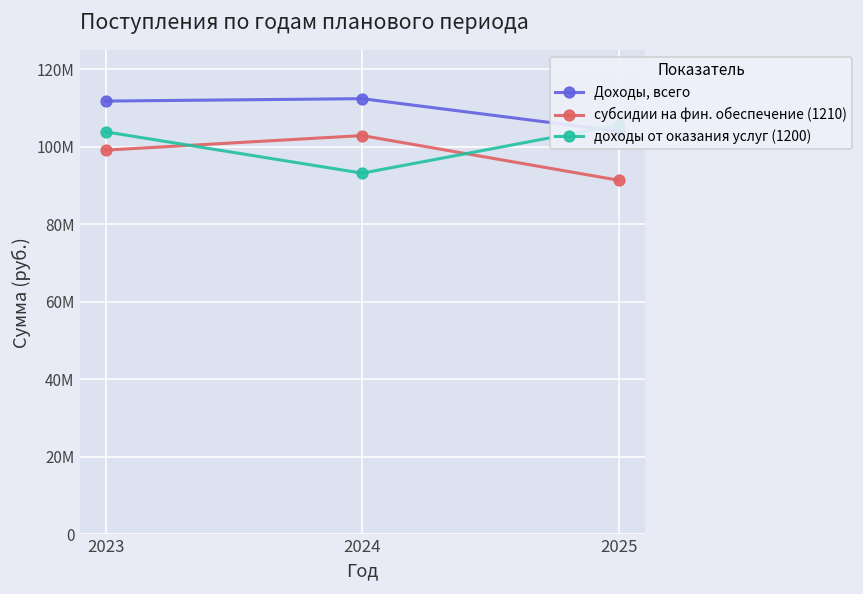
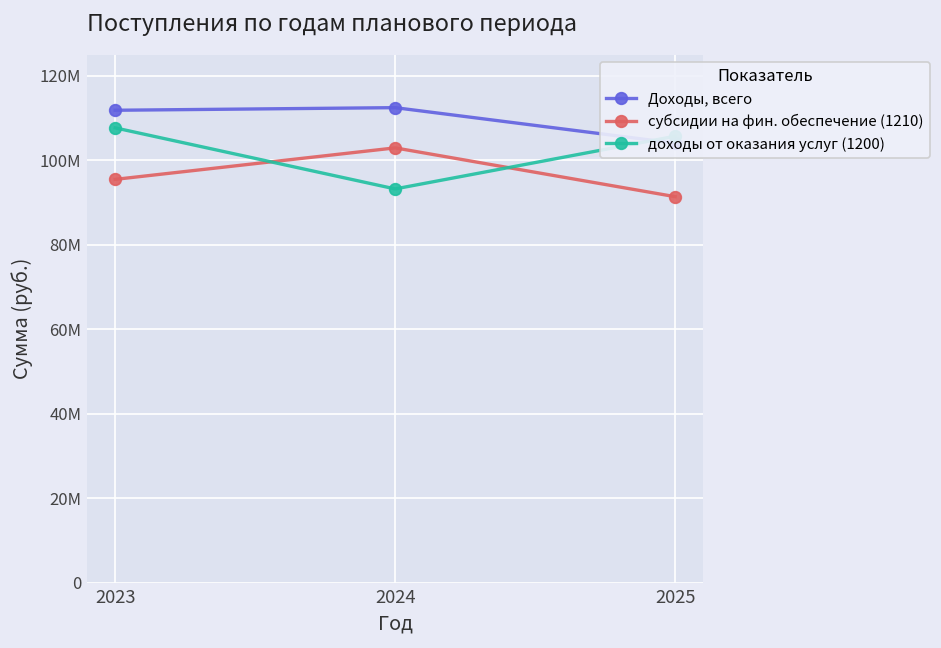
субсидии на фин. обеспечение (1210), 2023: 99000000 -> 95000000
доходы от оказания услуг (1200), 2023: 104000000 -> 108000000
